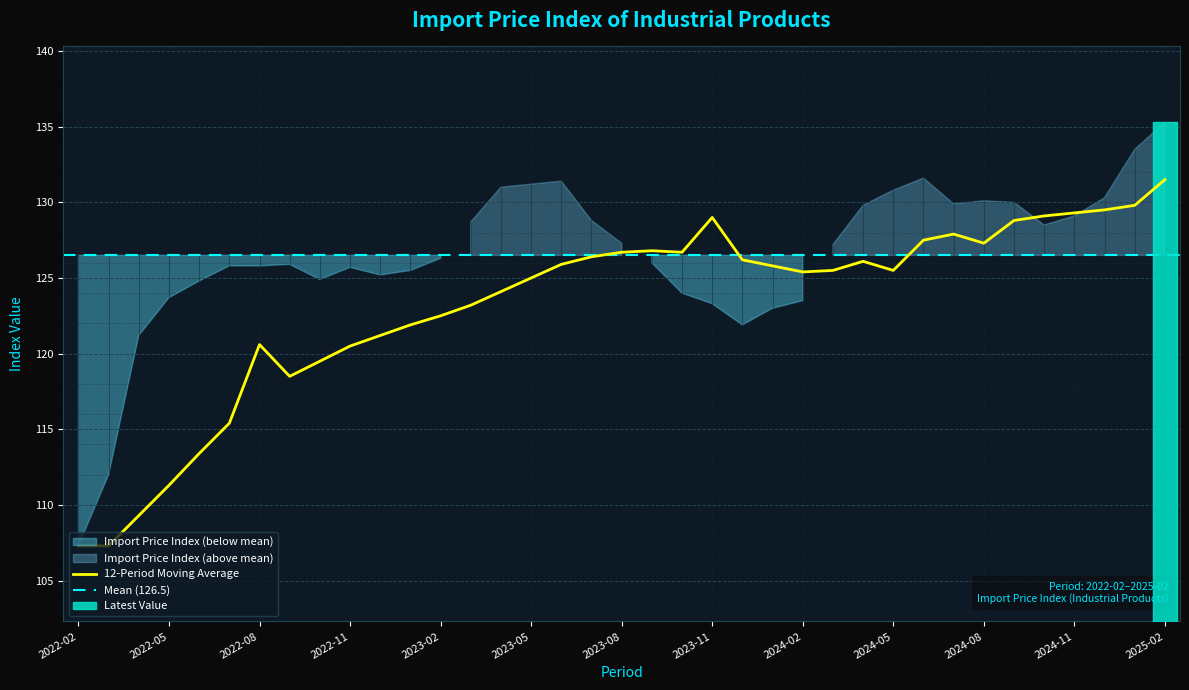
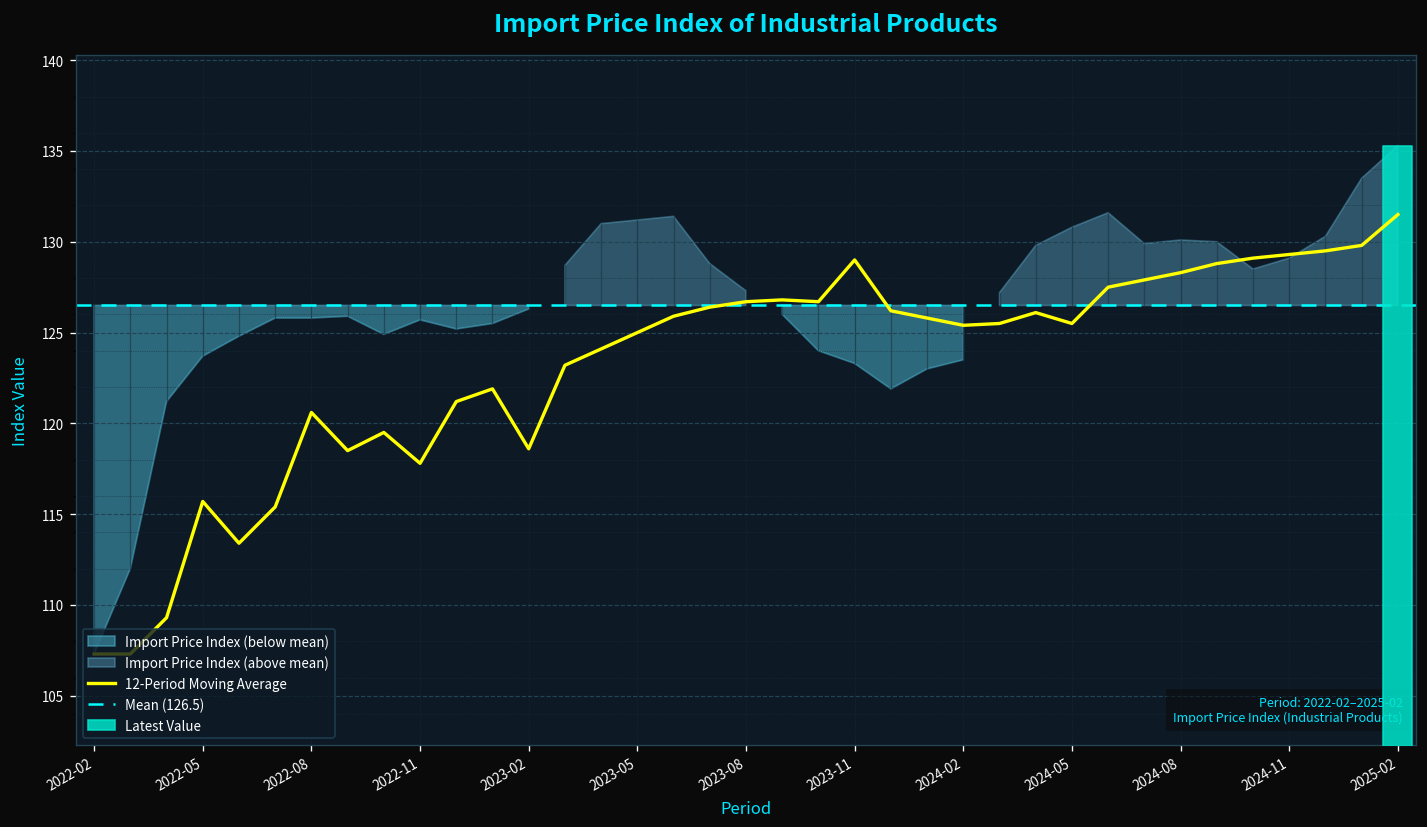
12-Period Moving Average, 2022-05: 111.3 -> 115.7
12-Period Moving Average, 2022-11: 120.5 -> 117.8
12-Period Moving Average, 2023-02: 122.5 -> 118.6
12-Period Moving Average, 2024-08: 127.3 -> 128.3
